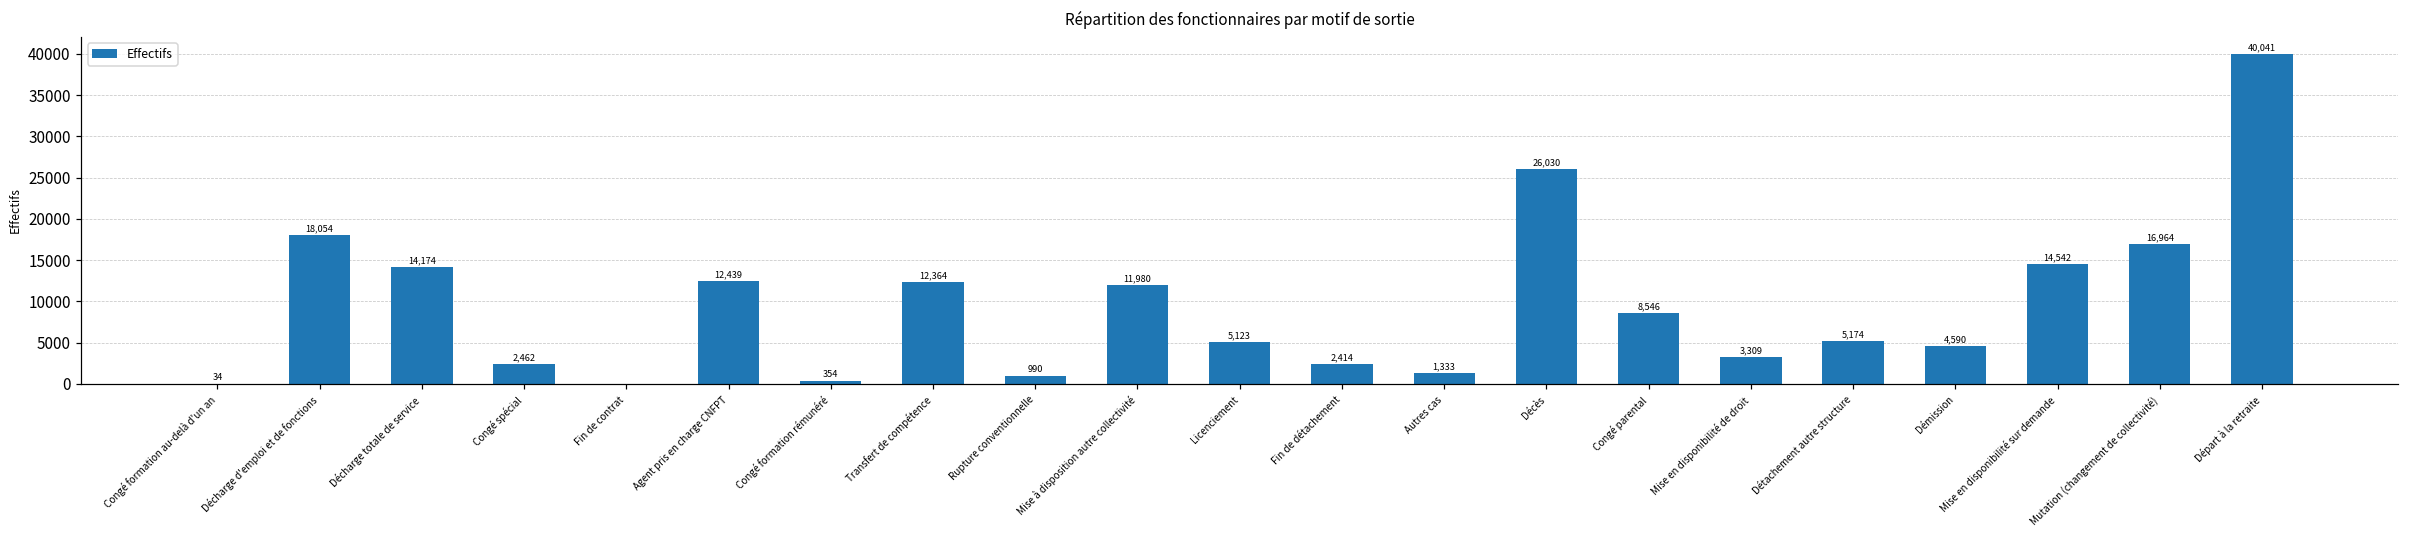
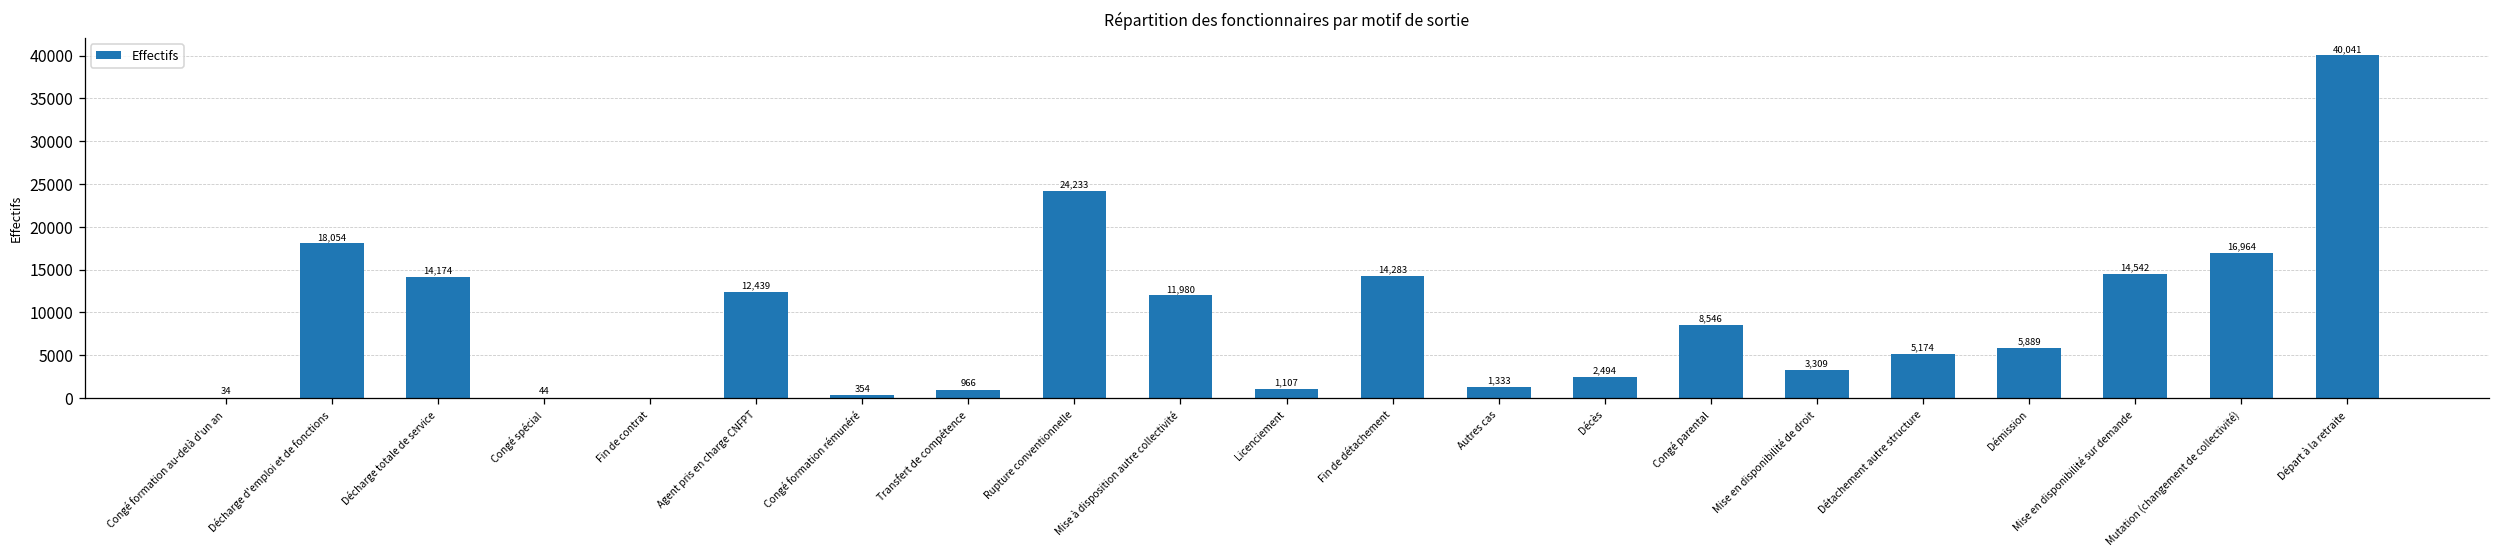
Congé spécial: 2,462 -> 44
Transfert de compétence: 12,364 -> 966
Rupture conventionnelle: 990 -> 24,233
Licenciement: 5,123 -> 1,107
Fin de détachement: 2,414 -> 14,283
Décès: 26,030 -> 2,494
Démission: 4,590 -> 5,889
